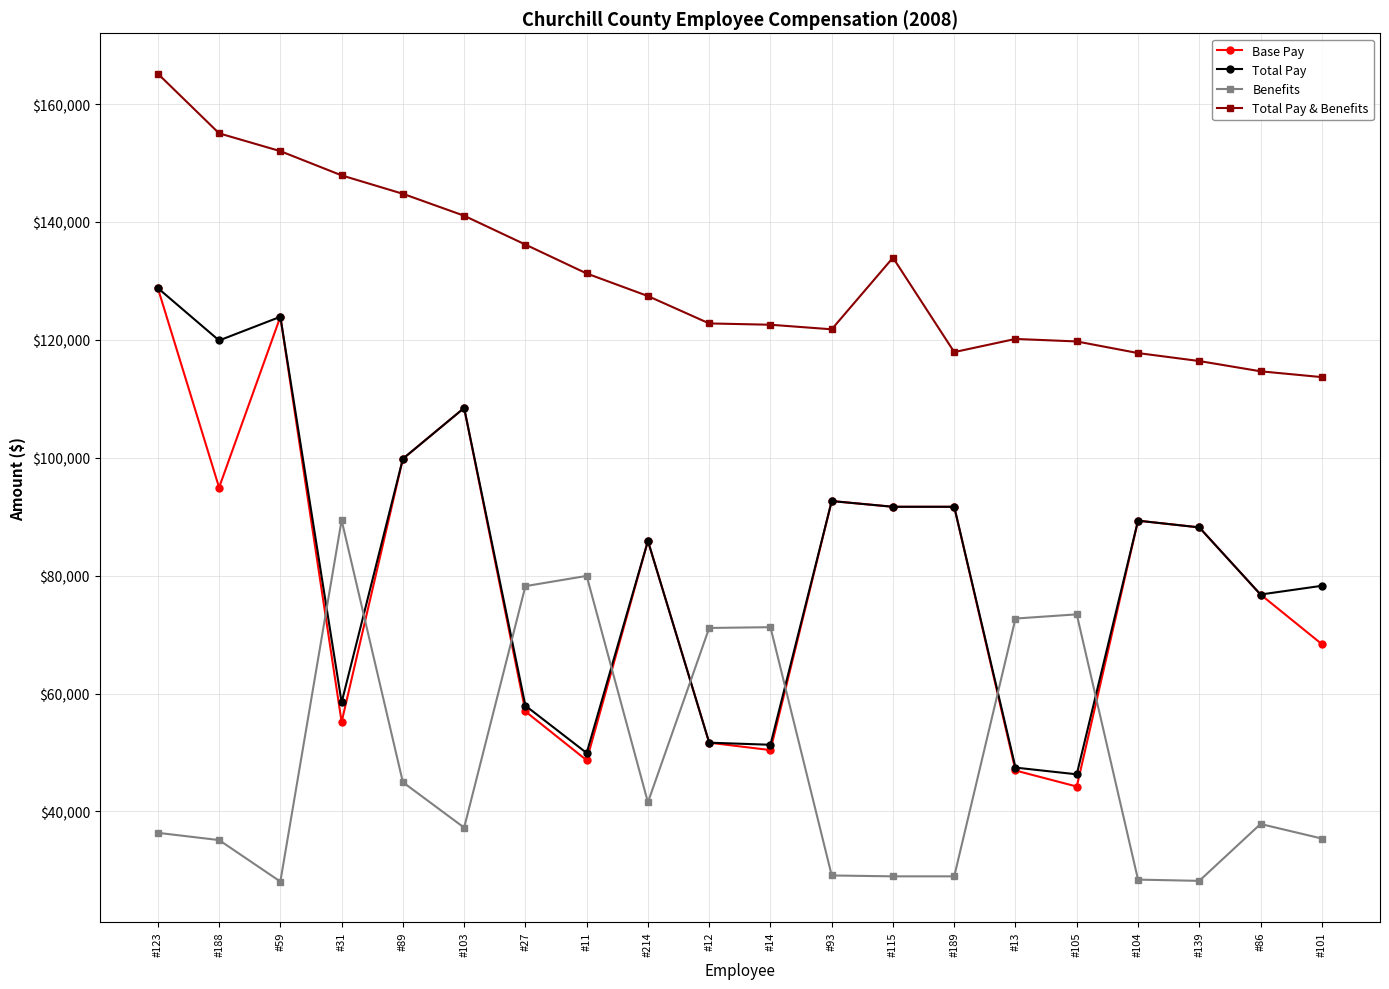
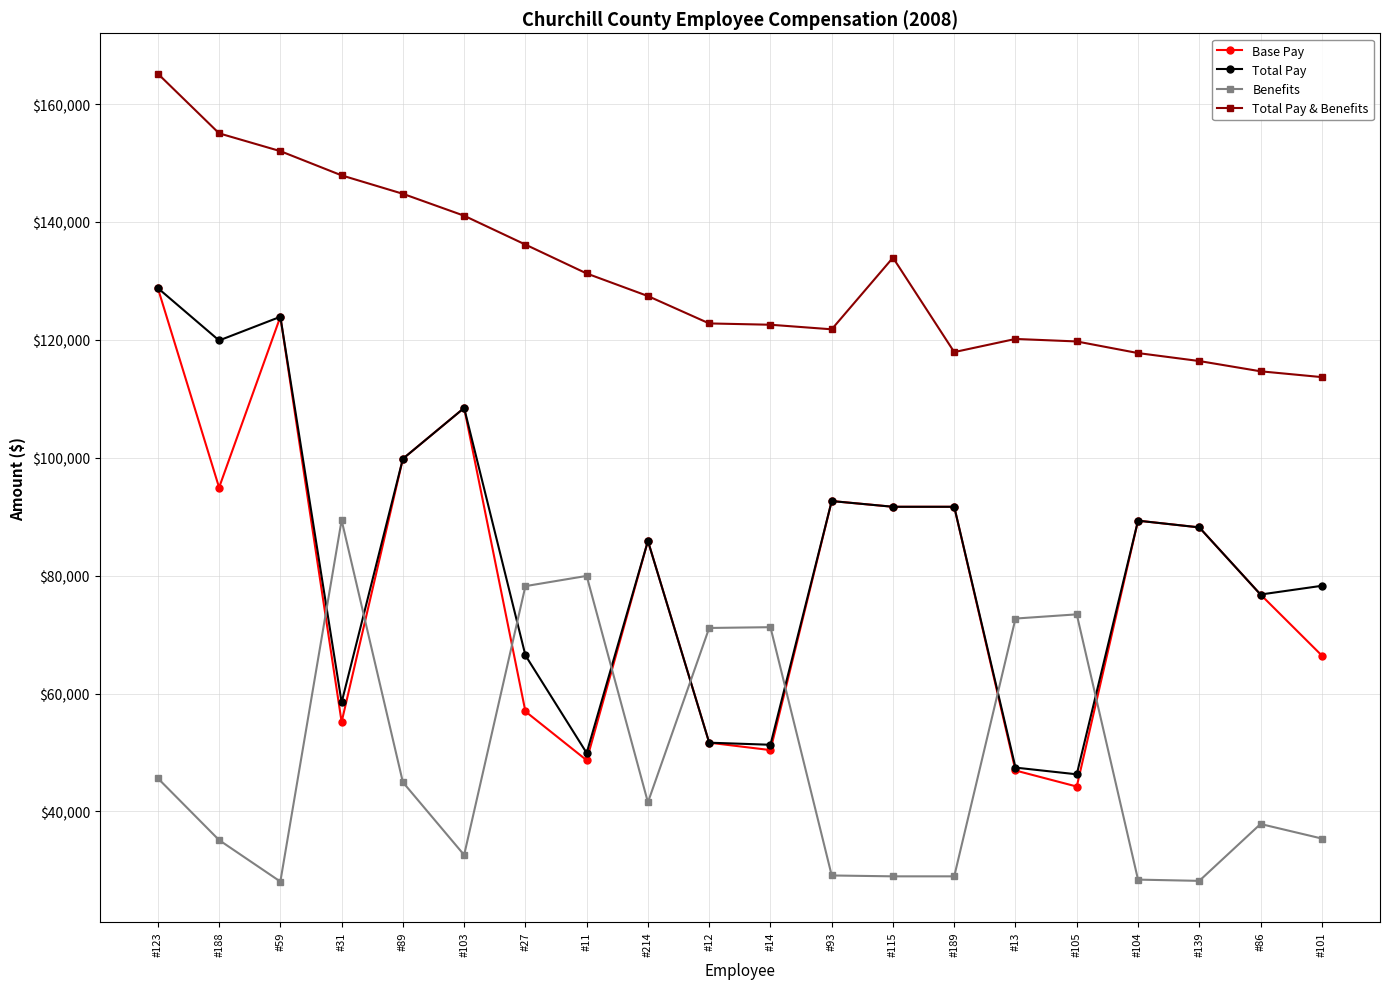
Benefits, #123: $36,000 -> $46,000
Benefits, #103: $37,000 -> $33,000
Total Pay, #27: $58,000 -> $66,000
Base Pay, #101: $68,000 -> $66,000
